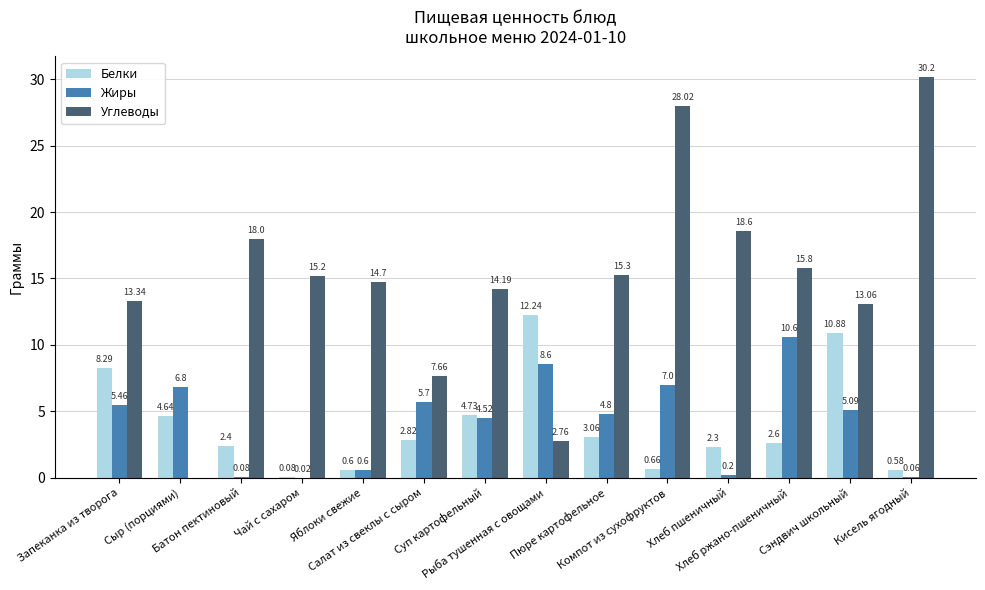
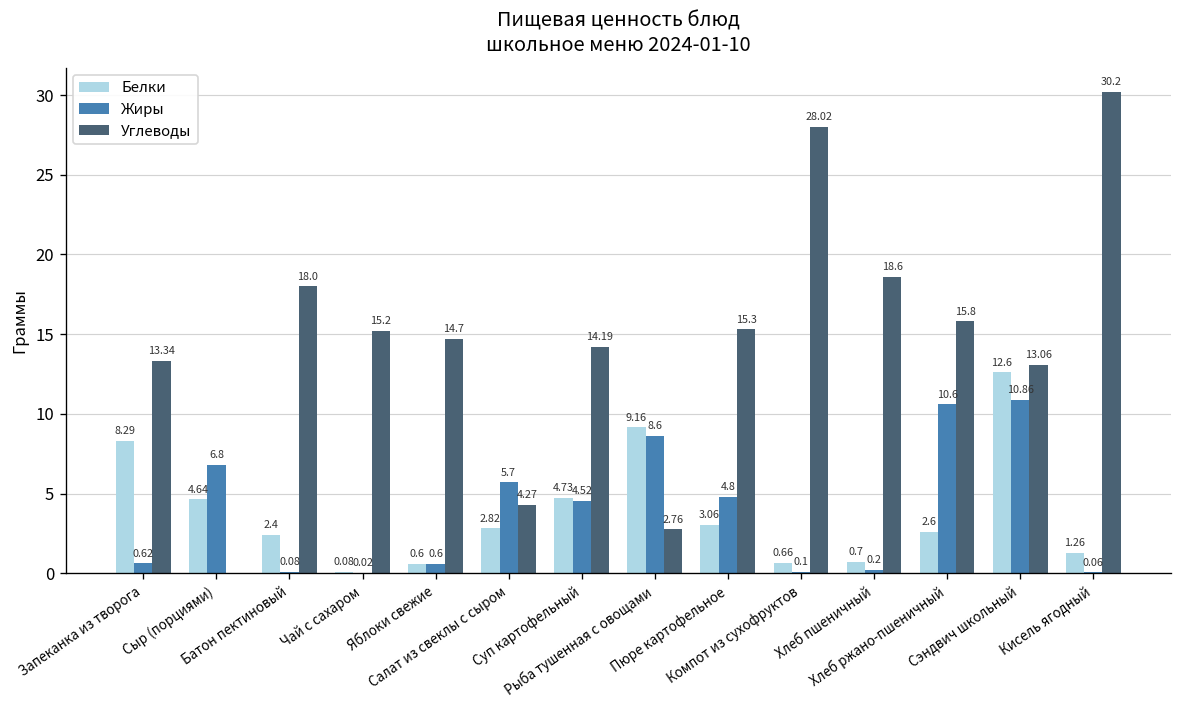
Жиры, Запеканка из творога: 5.46 -> 0.62
Углеводы, Салат из свеклы с сыром: 7.66 -> 4.27
Белки, Рыба тушенная с овощами: 12.24 -> 9.16
Жиры, Компот из сухофруктов: 7.0 -> 0.1
Белки, Хлеб пшеничный: 2.3 -> 0.7
Белки, Сэндвич школьный: 10.88 -> 12.6
Жиры, Сэндвич школьный: 5.09 -> 10.86
Белки, Кисель ягодный: 0.58 -> 1.26
